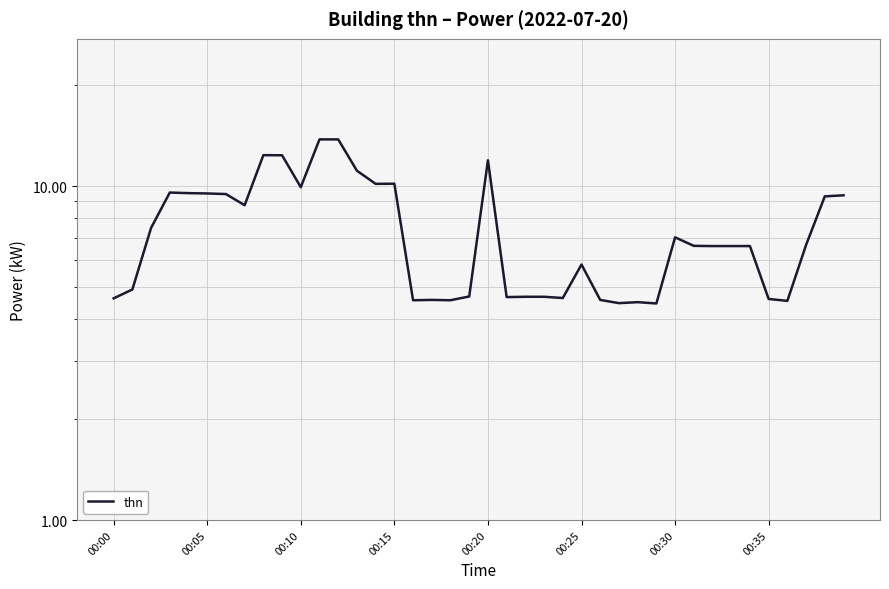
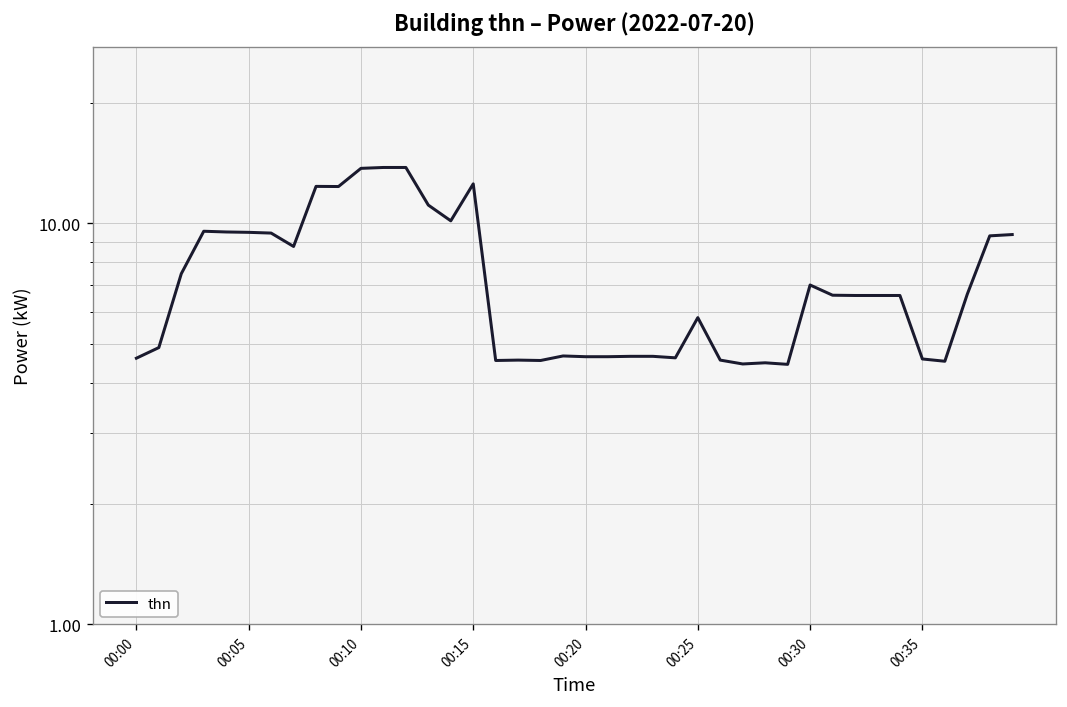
00:10: 9.9 -> 13.7
00:15: 10.2 -> 12.6
00:20: 11.9 -> 4.7
